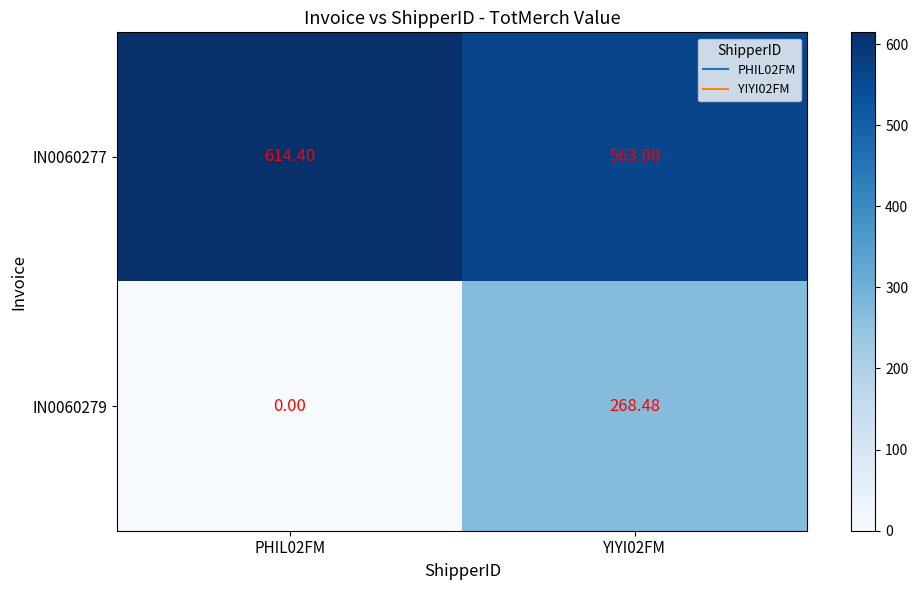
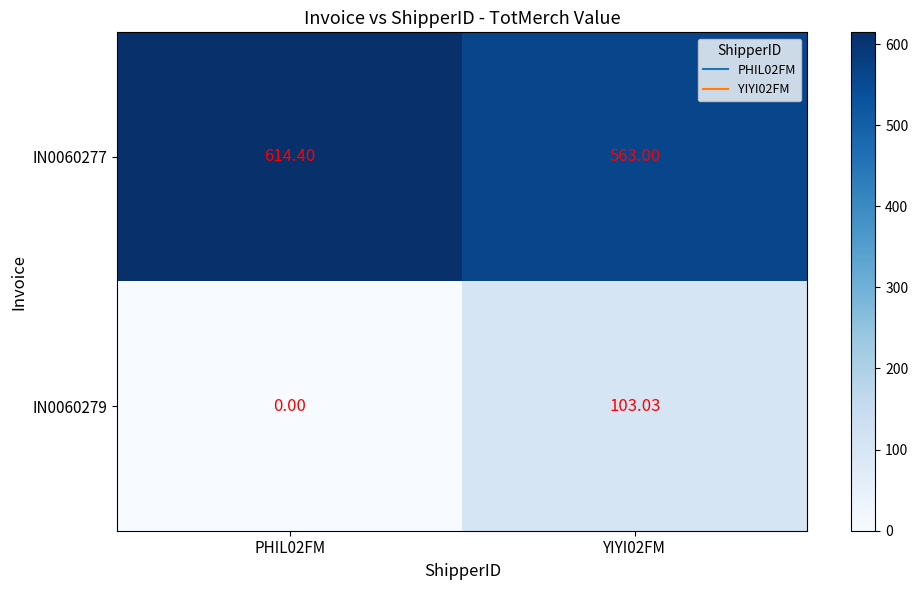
IN0060279, YIYI02FM: 268.48 -> 103.03
